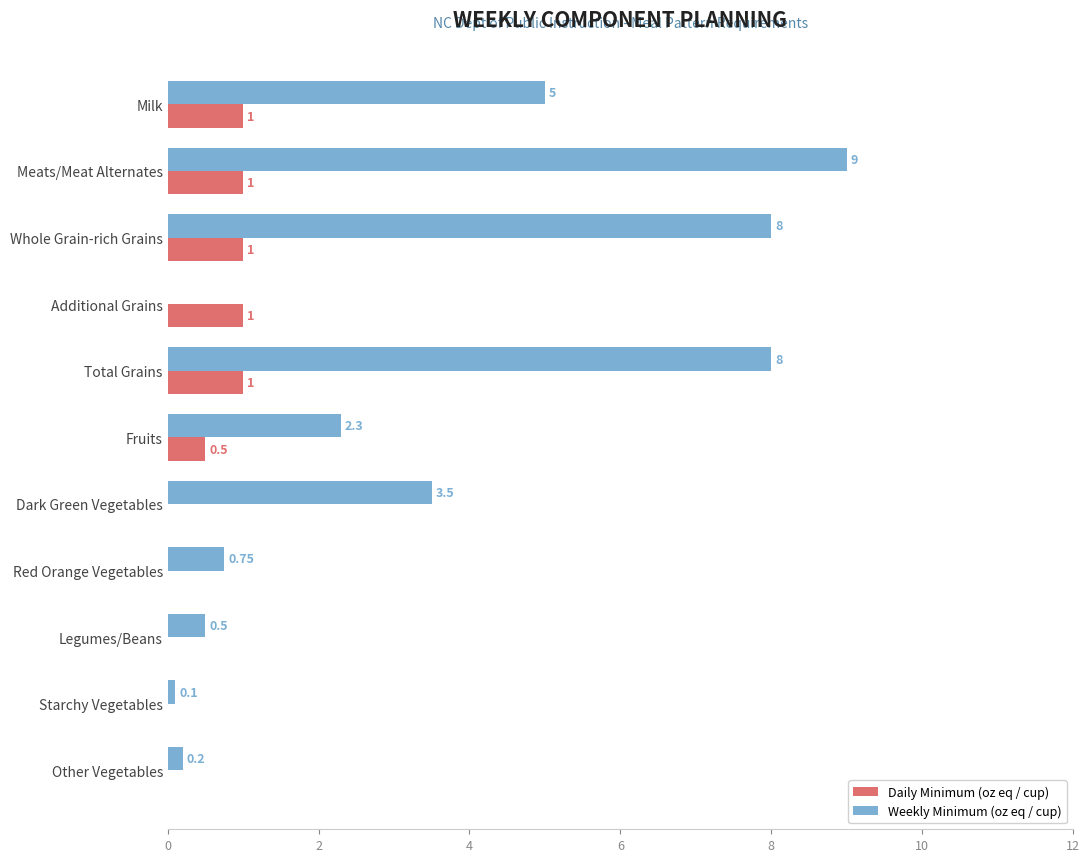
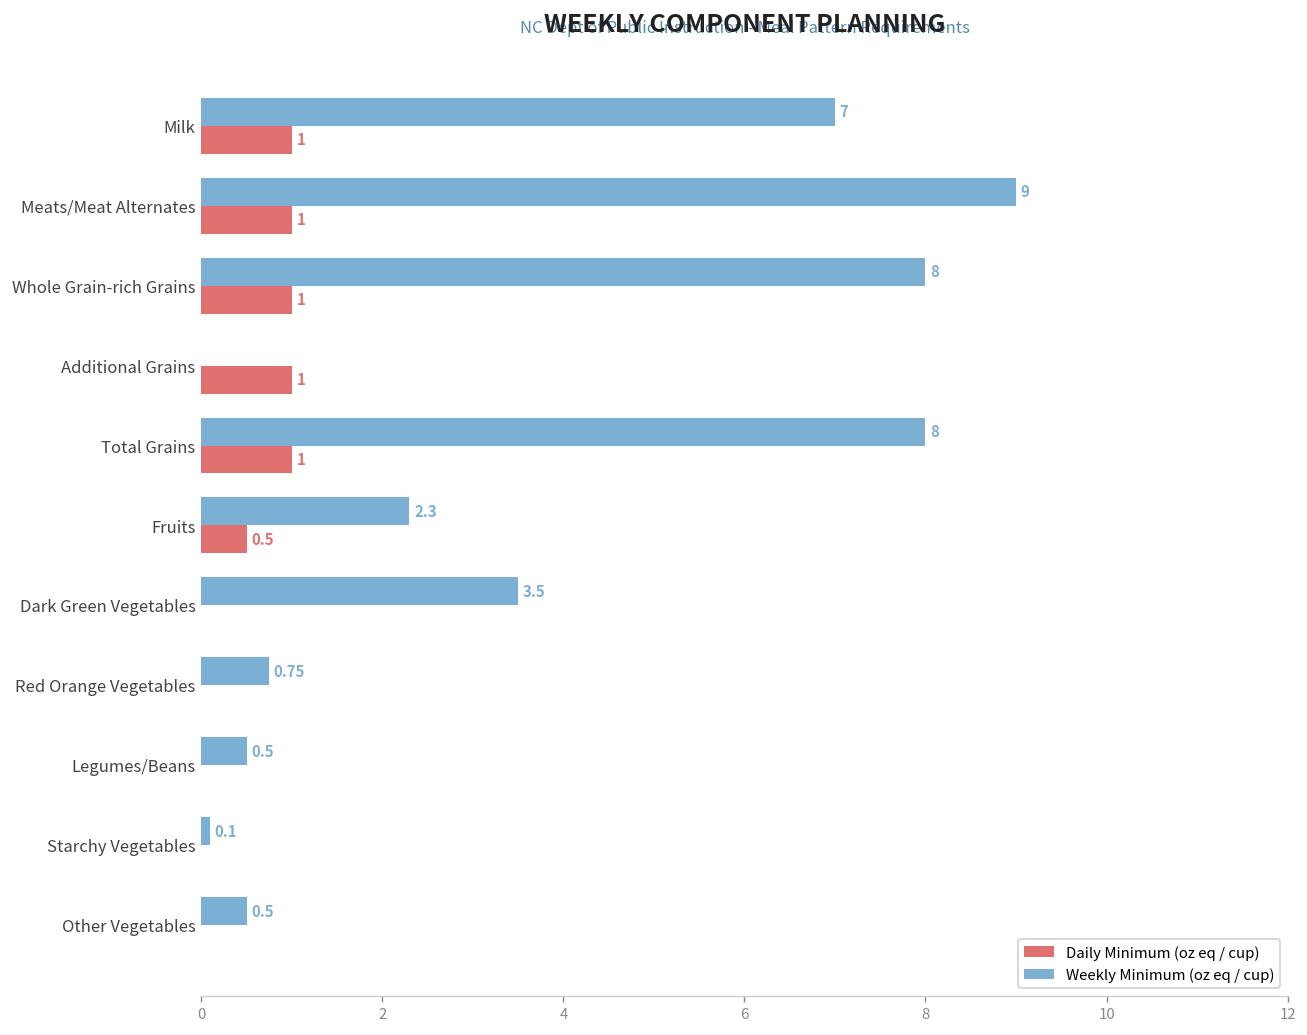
Weekly Minimum (oz eq / cup), Milk: 5 -> 7
Weekly Minimum (oz eq / cup), Other Vegetables: 0.2 -> 0.5
